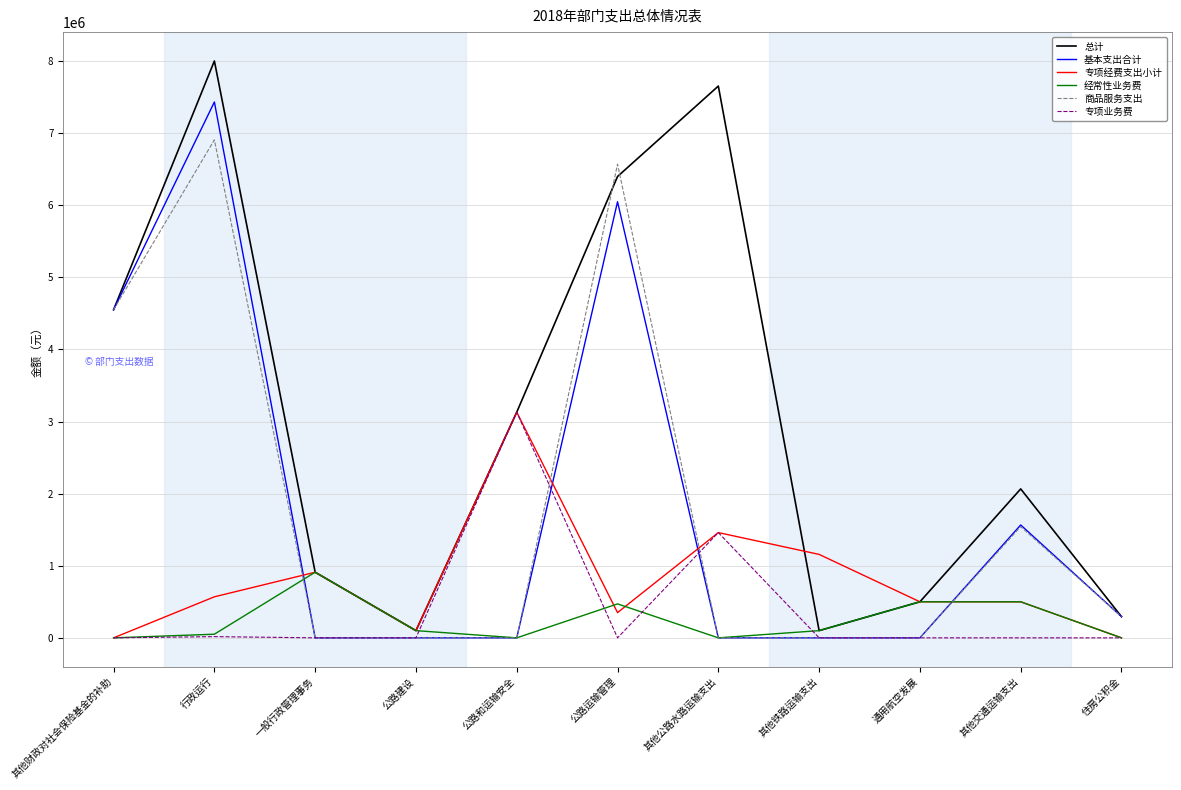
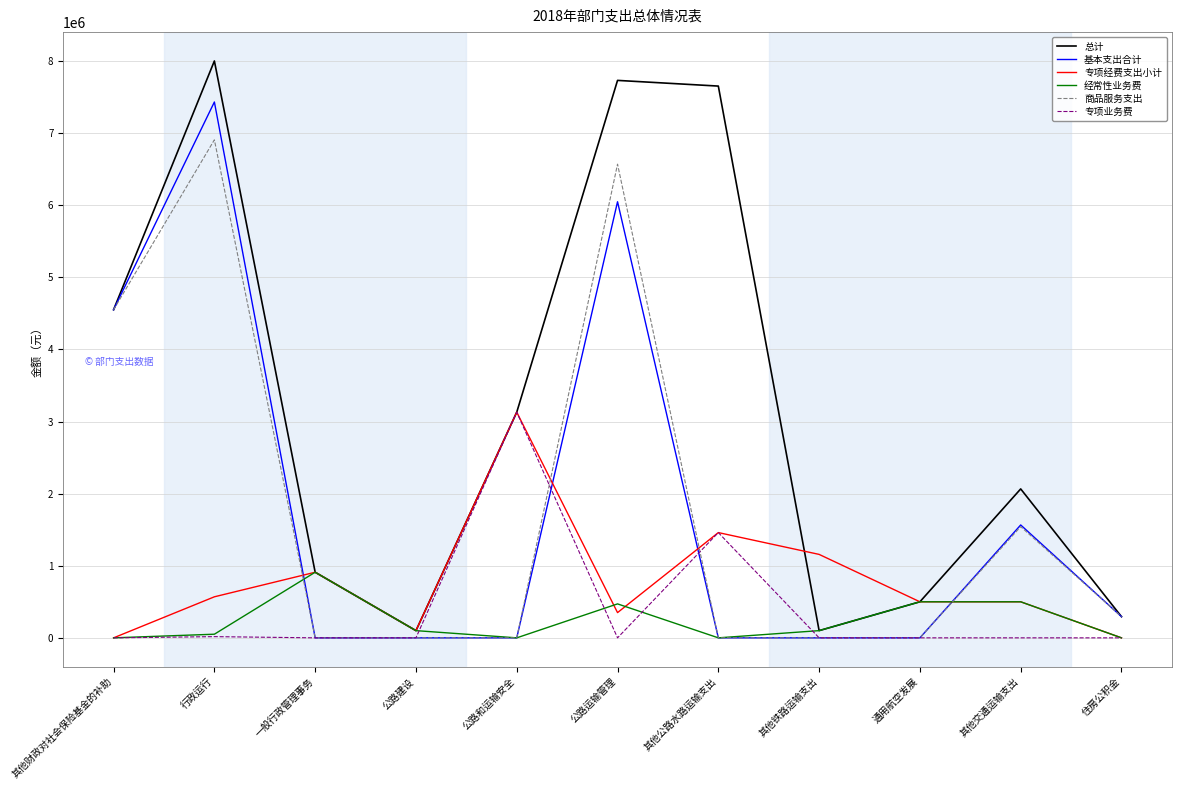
总计, 公路运输管理: 6400000 -> 7700000
